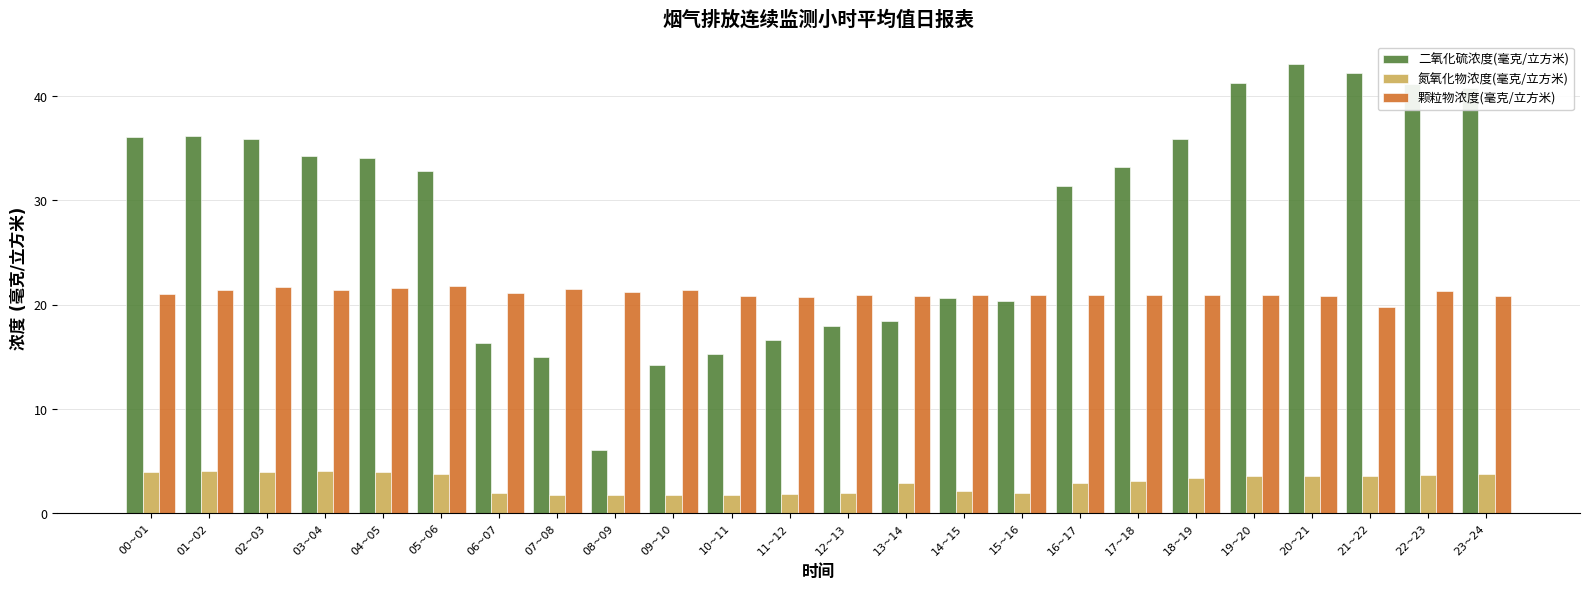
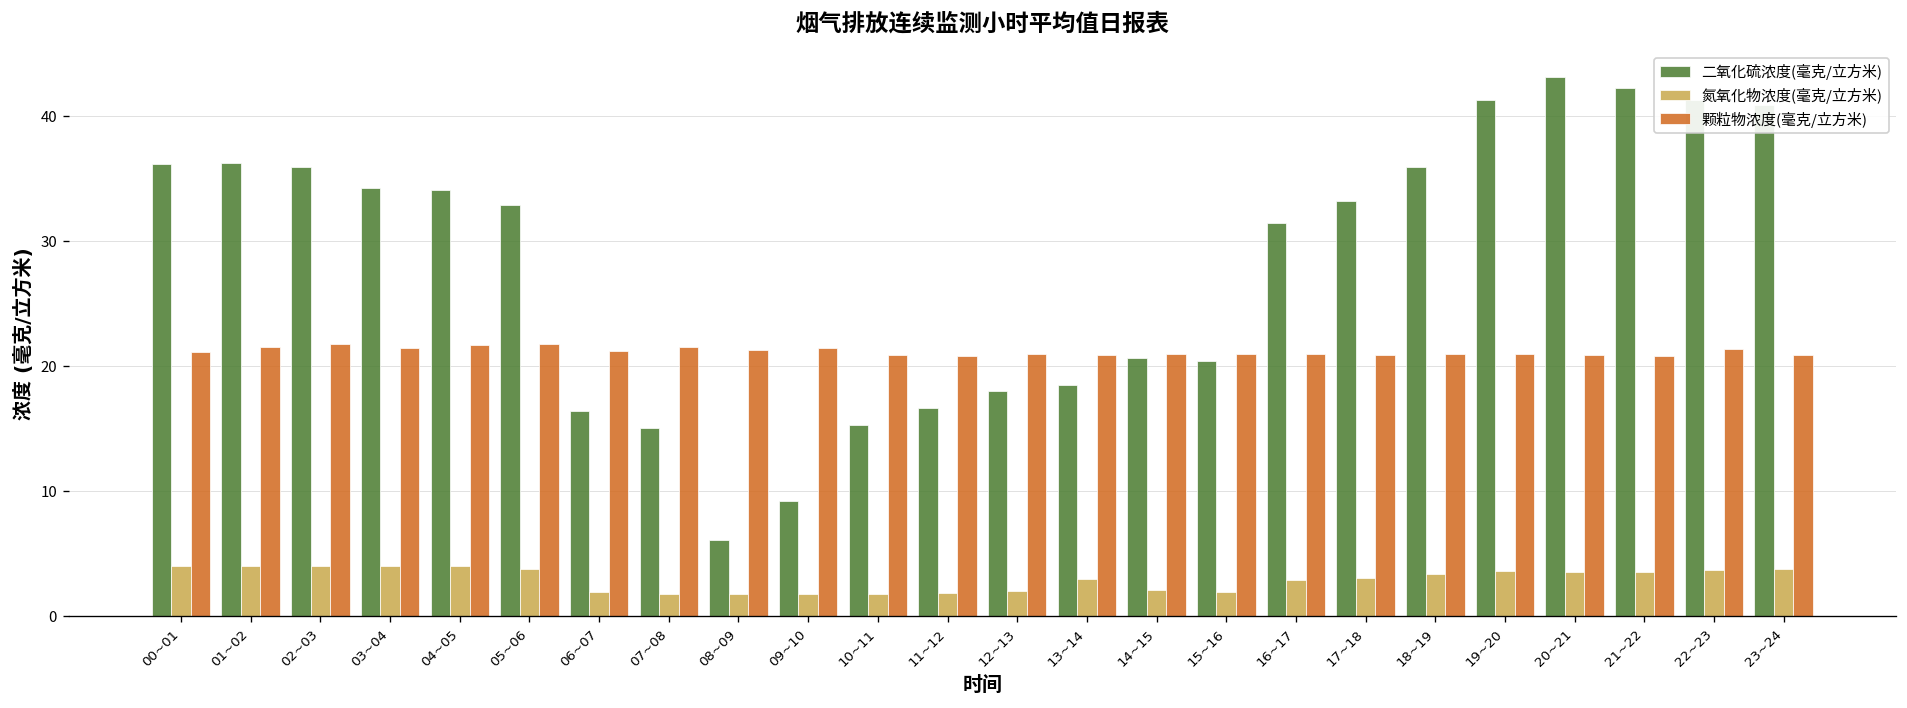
二氧化硫浓度(毫克/立方米), 09~10: 14.2 -> 9.2
颗粒物浓度(毫克/立方米), 21~22: 19.7 -> 20.8
